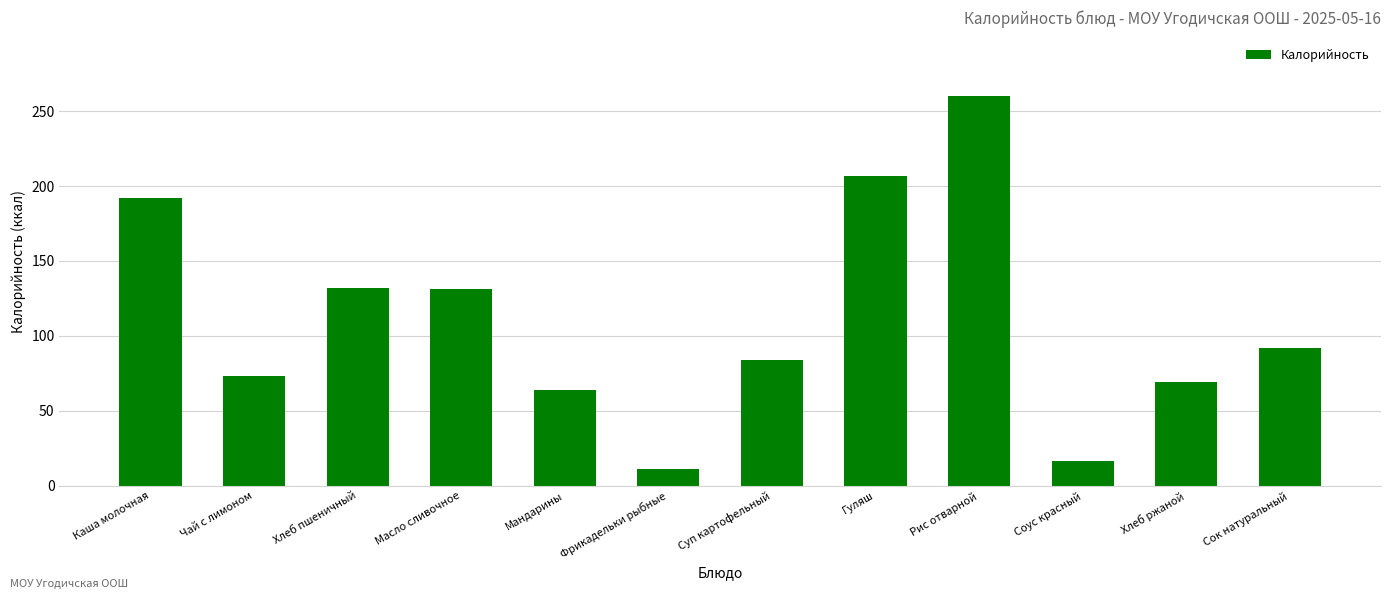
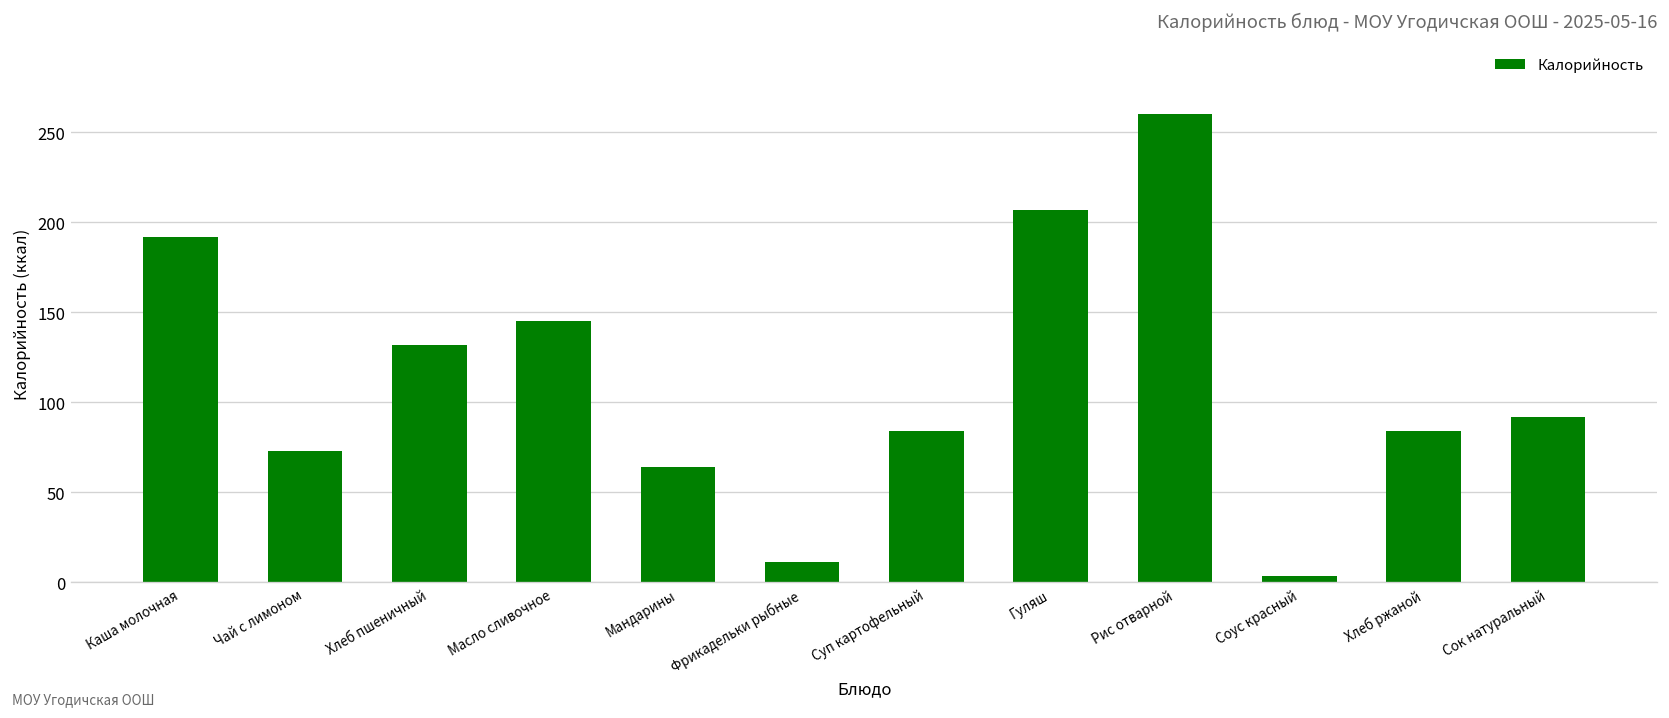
Масло сливочное: 131 -> 145
Соус красный: 16 -> 3
Хлеб ржаной: 69 -> 84
